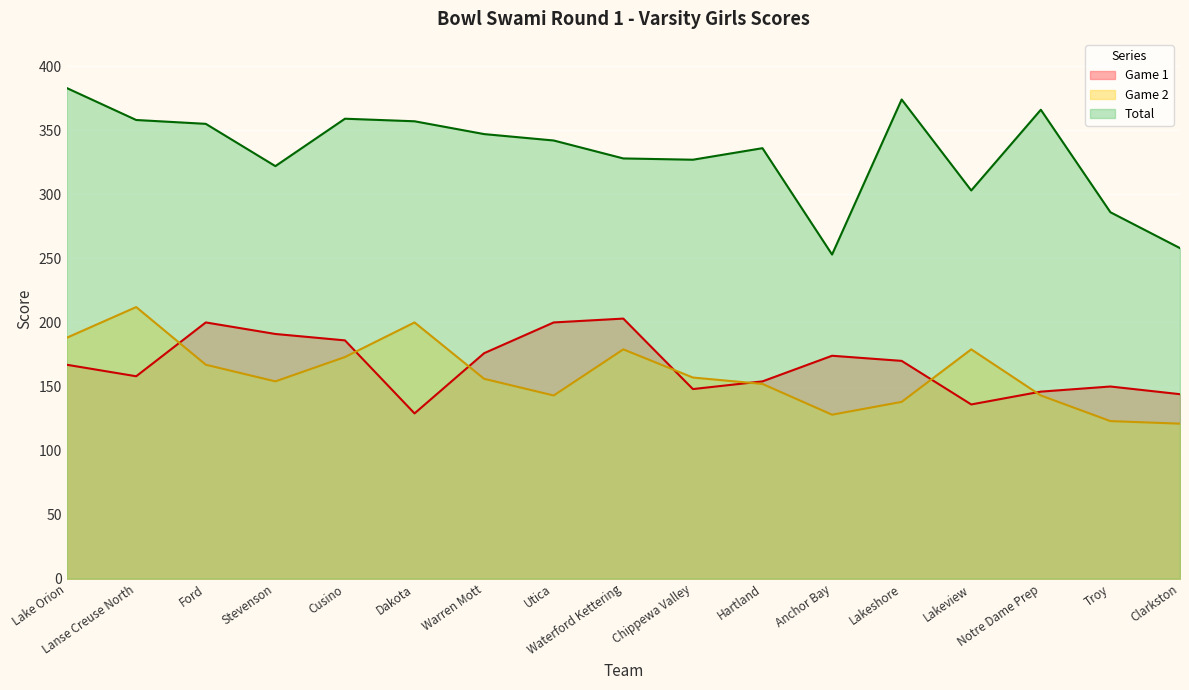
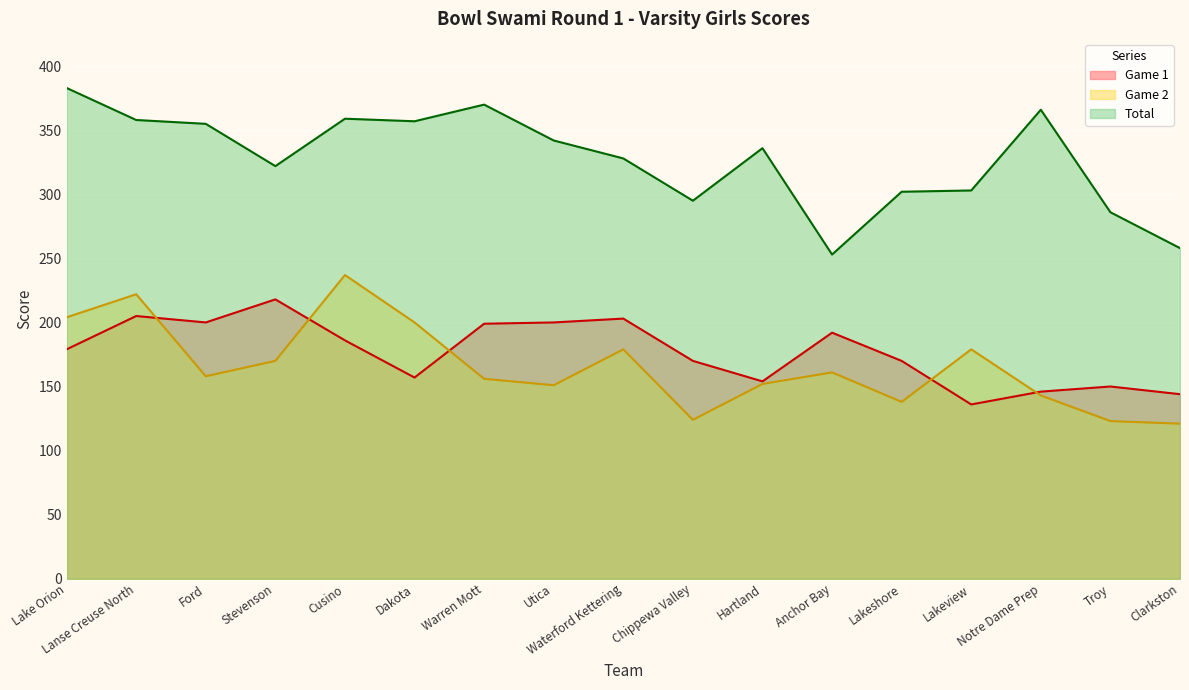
Game 1, Lake Orion: 167 -> 179
Game 2, Lake Orion: 188 -> 204
Game 1, Lanse Creuse North: 158 -> 205
Game 2, Lanse Creuse North: 212 -> 222
Game 2, Ford: 167 -> 158
Game 1, Stevenson: 191 -> 218
Game 2, Stevenson: 154 -> 170
Game 2, Cusino: 173 -> 237
Game 1, Dakota: 129 -> 157
Game 1, Warren Mott: 176 -> 199
Total, Warren Mott: 347 -> 370
Game 2, Utica: 143 -> 151
Game 1, Chippewa Valley: 148 -> 170
Game 2, Chippewa Valley: 157 -> 124
Total, Chippewa Valley: 327 -> 295
Game 1, Anchor Bay: 174 -> 192
Game 2, Anchor Bay: 128 -> 161
Total, Lakeshore: 374 -> 302
